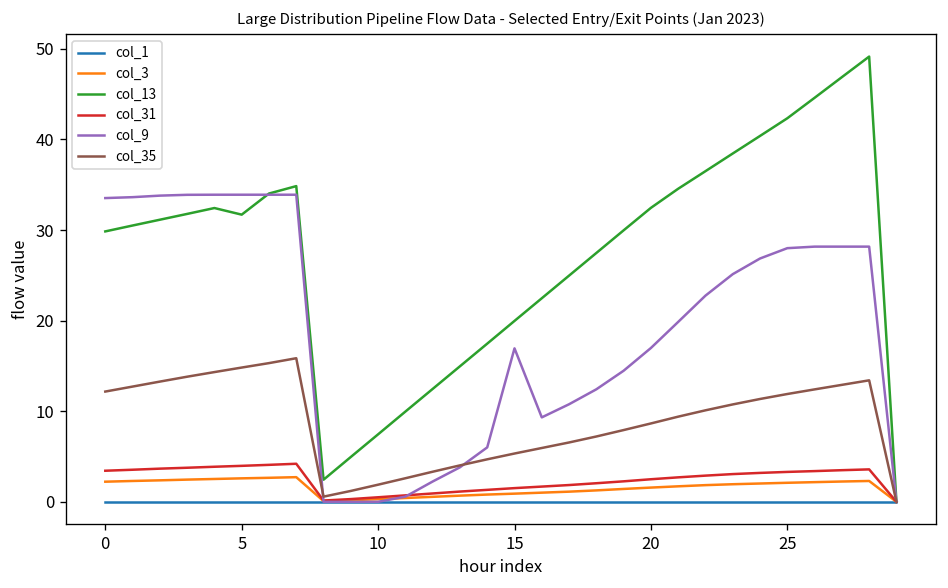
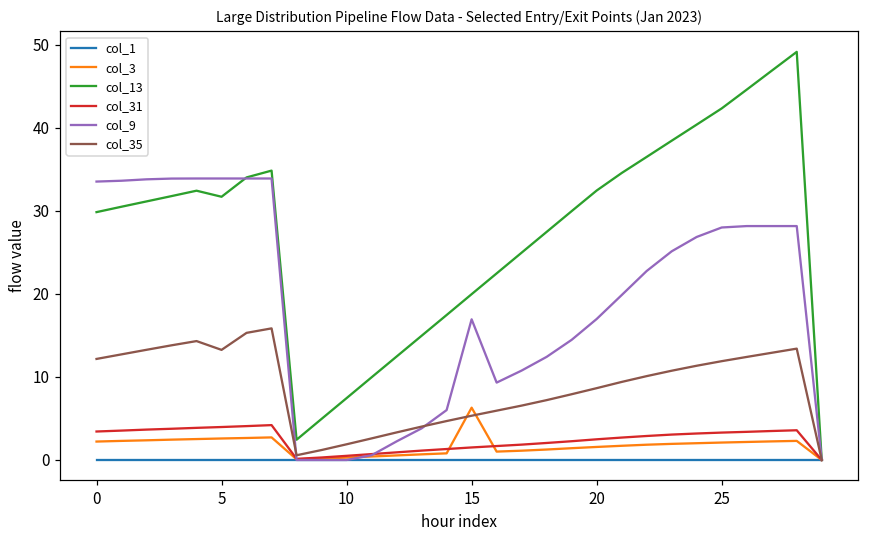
col_35, 5: 15 -> 13
col_3, 15: 1 -> 6
